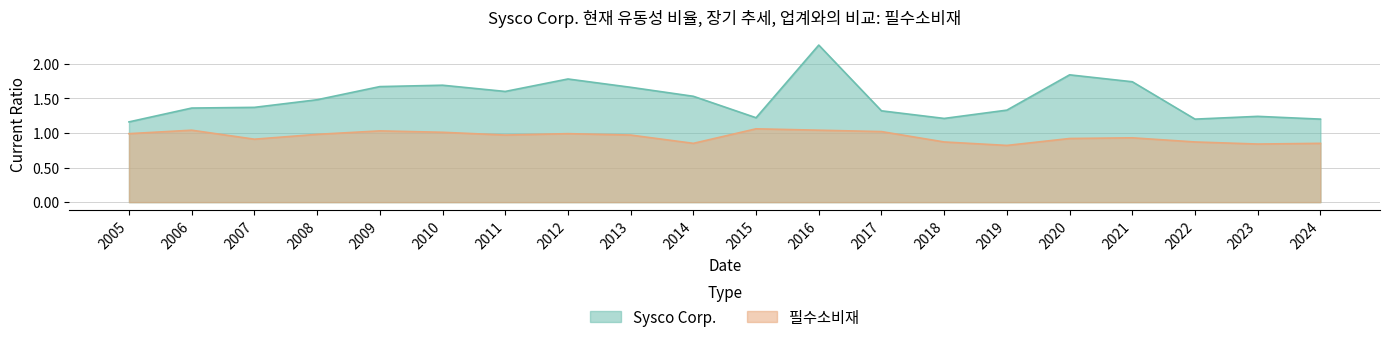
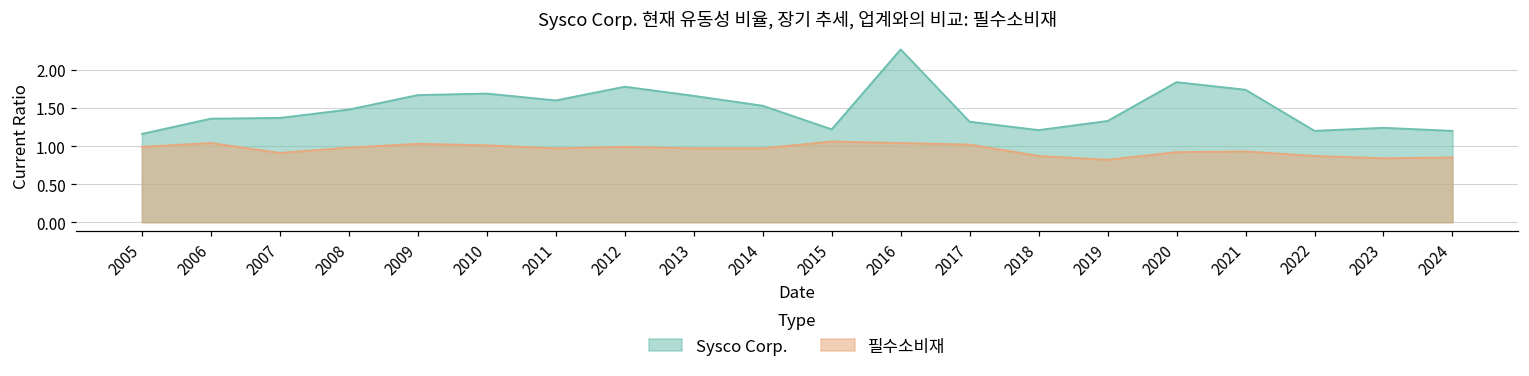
필수소비재, 2014: 0.9 -> 1.0
